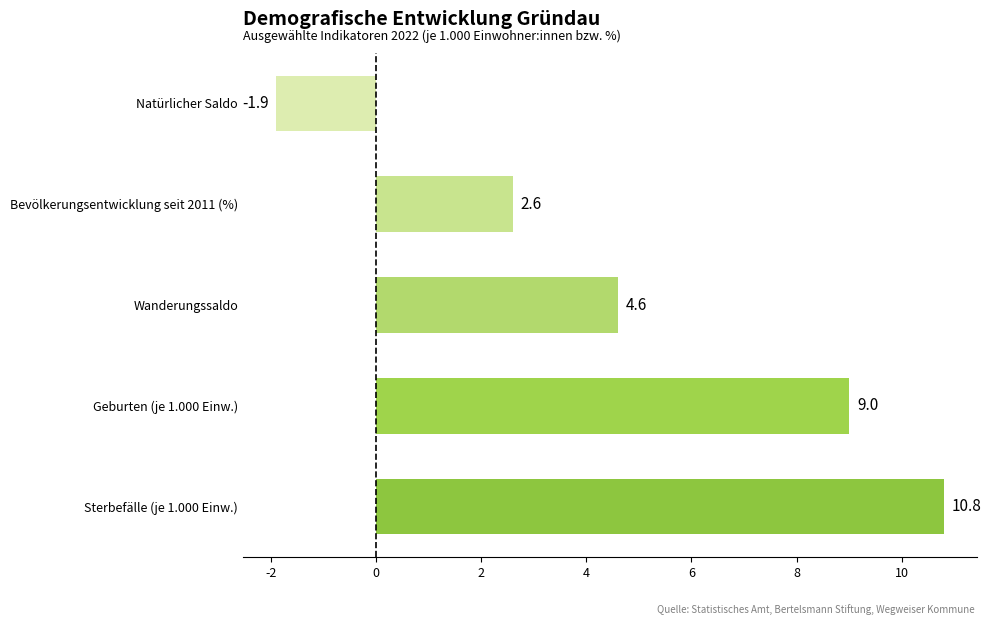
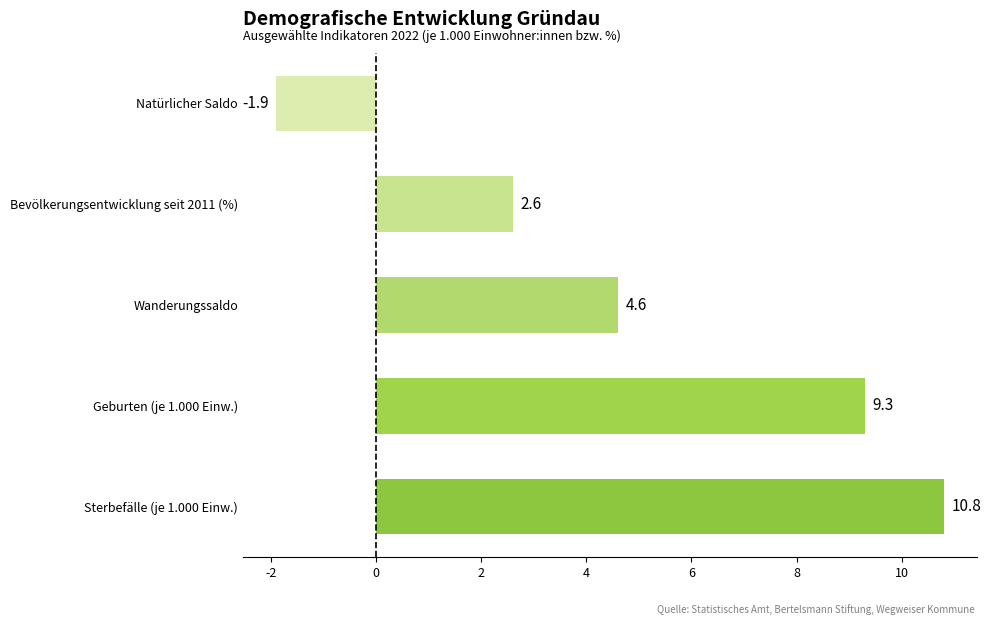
Geburten (je 1.000 Einw.): 9.0 -> 9.3
